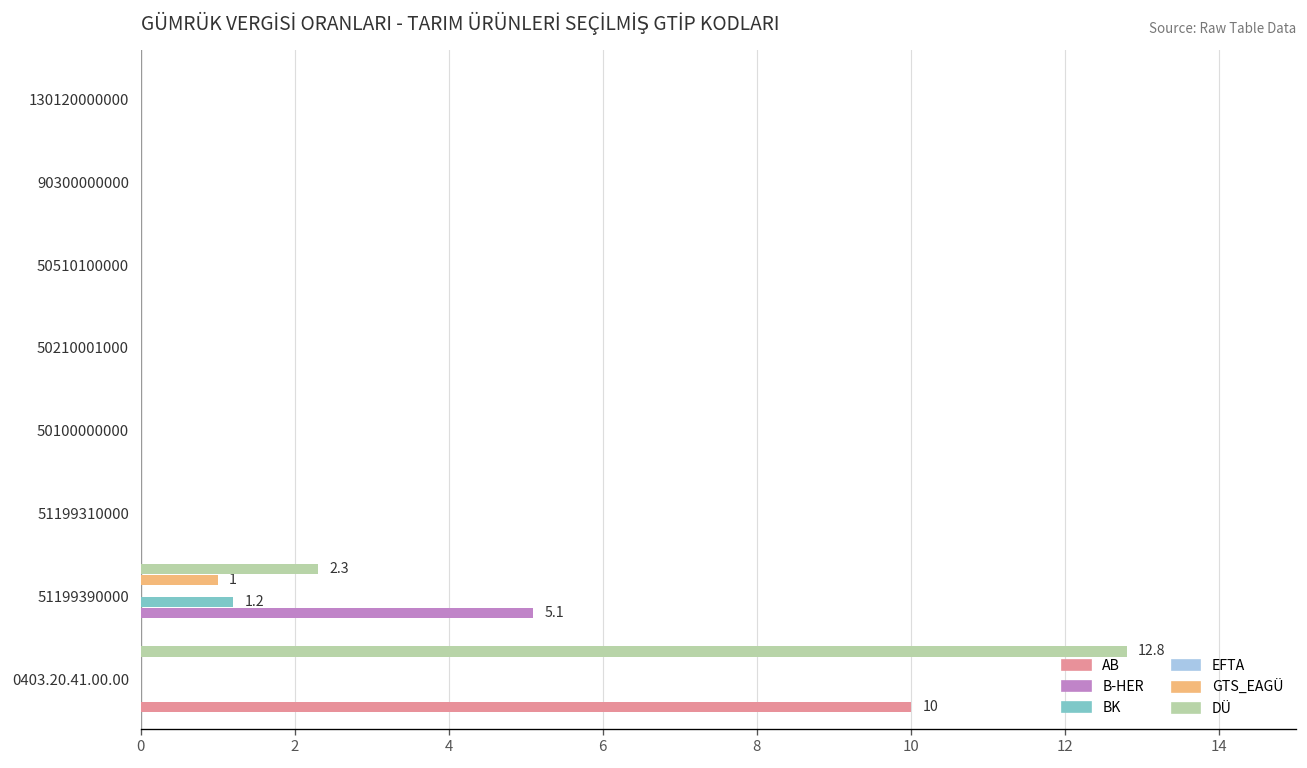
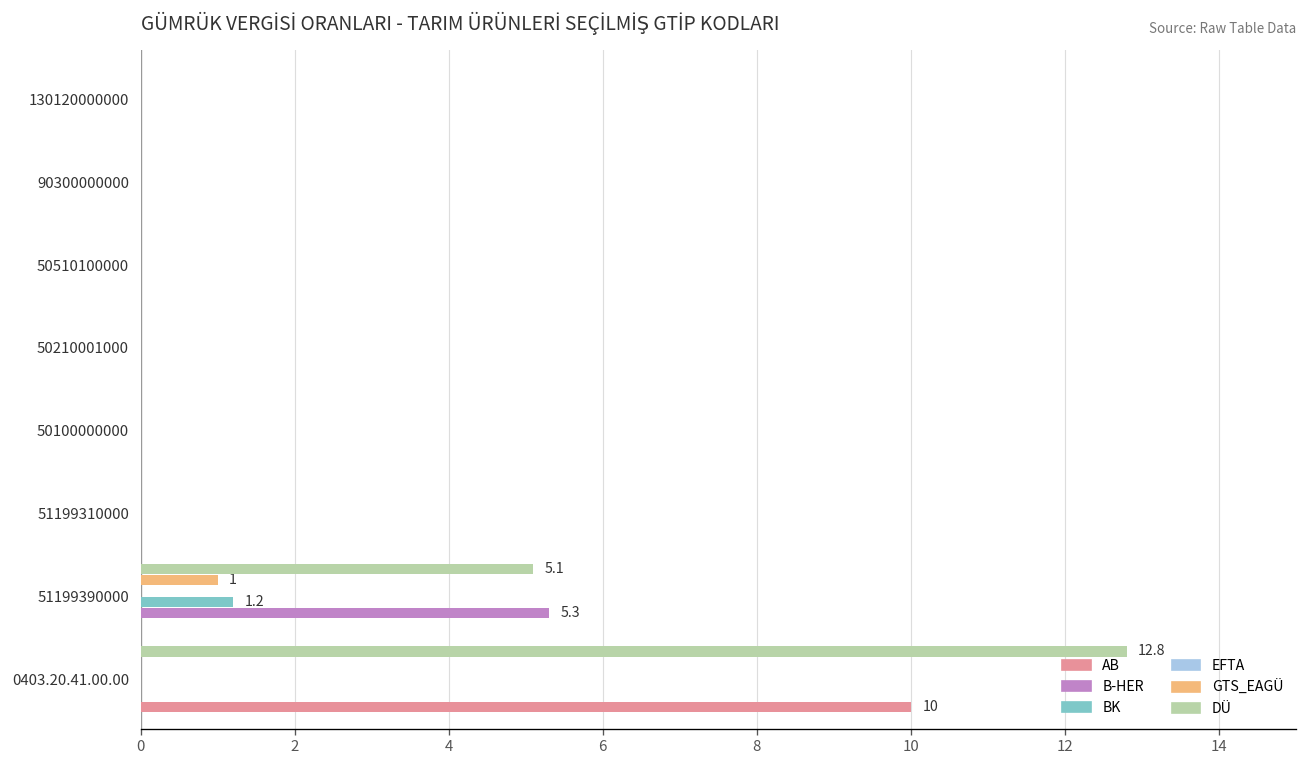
DÜ, 51199390000: 2.3 -> 5.1
B-HER, 51199390000: 5.1 -> 5.3
